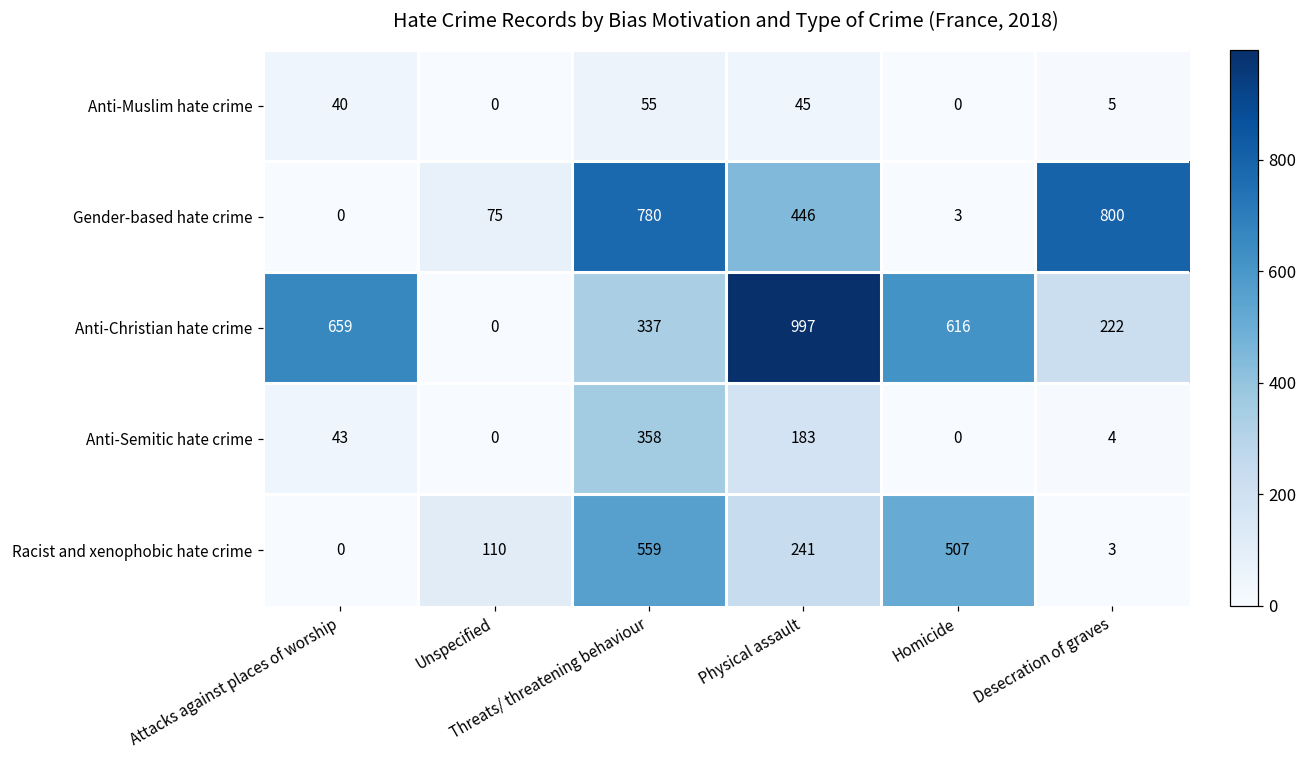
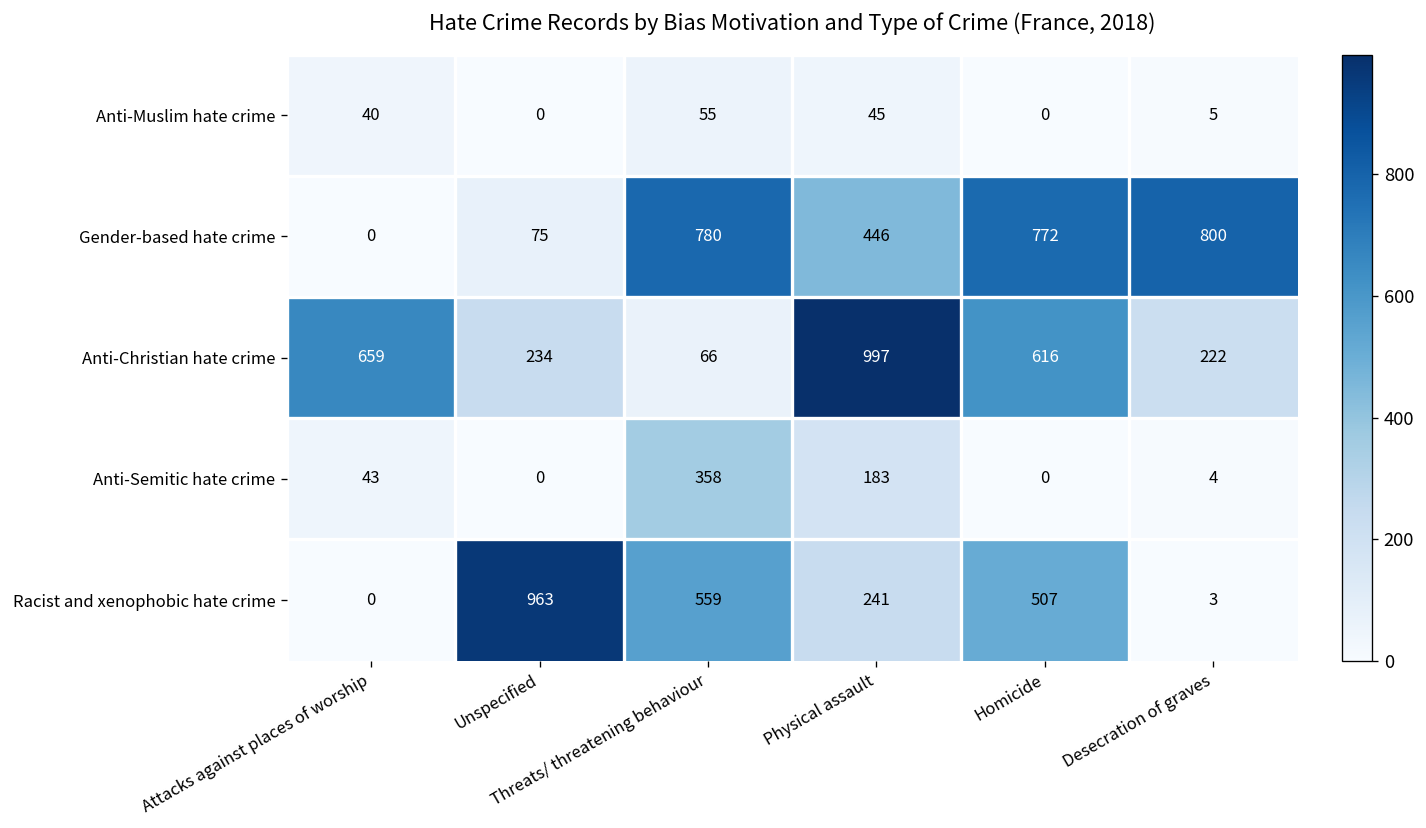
Gender-based hate crime, Homicide: 3 -> 772
Anti-Christian hate crime, Unspecified: 0 -> 234
Anti-Christian hate crime, Threats/ threatening behaviour: 337 -> 66
Racist and xenophobic hate crime, Unspecified: 110 -> 963
